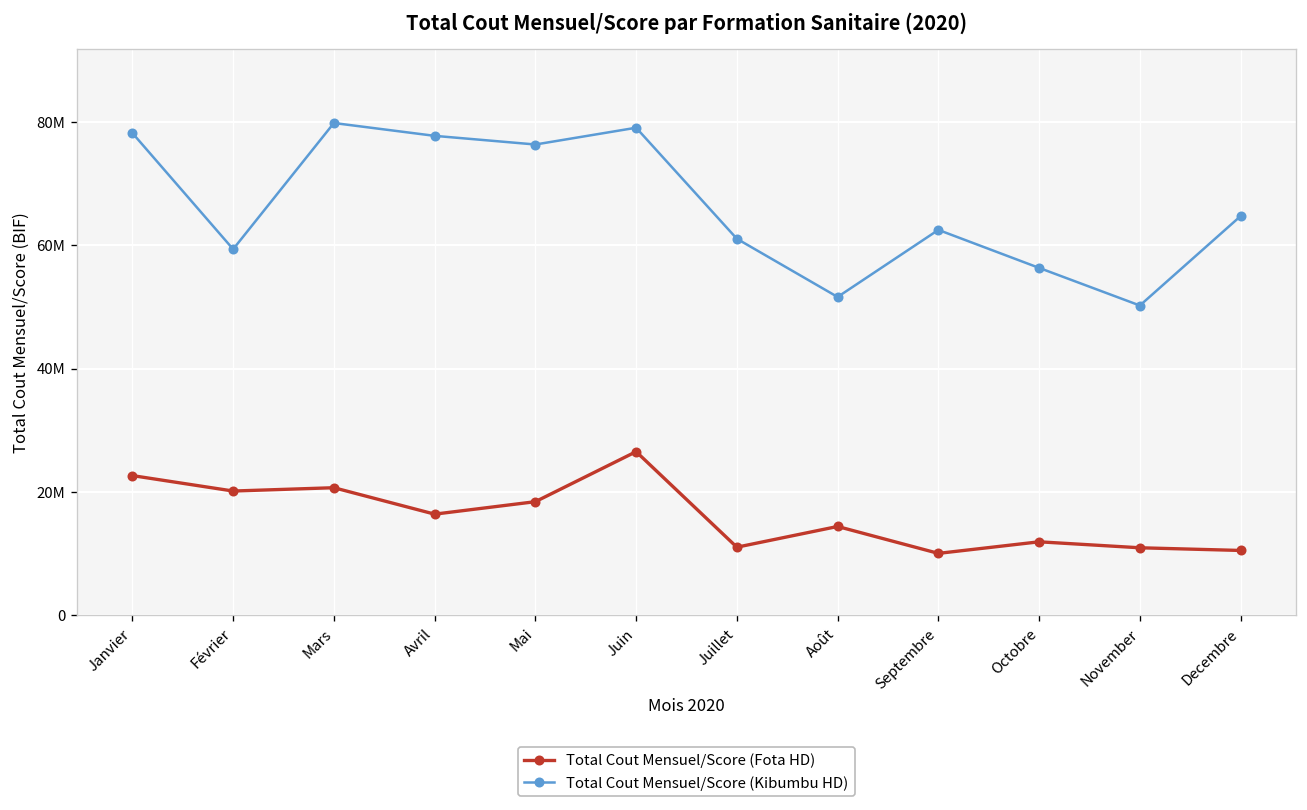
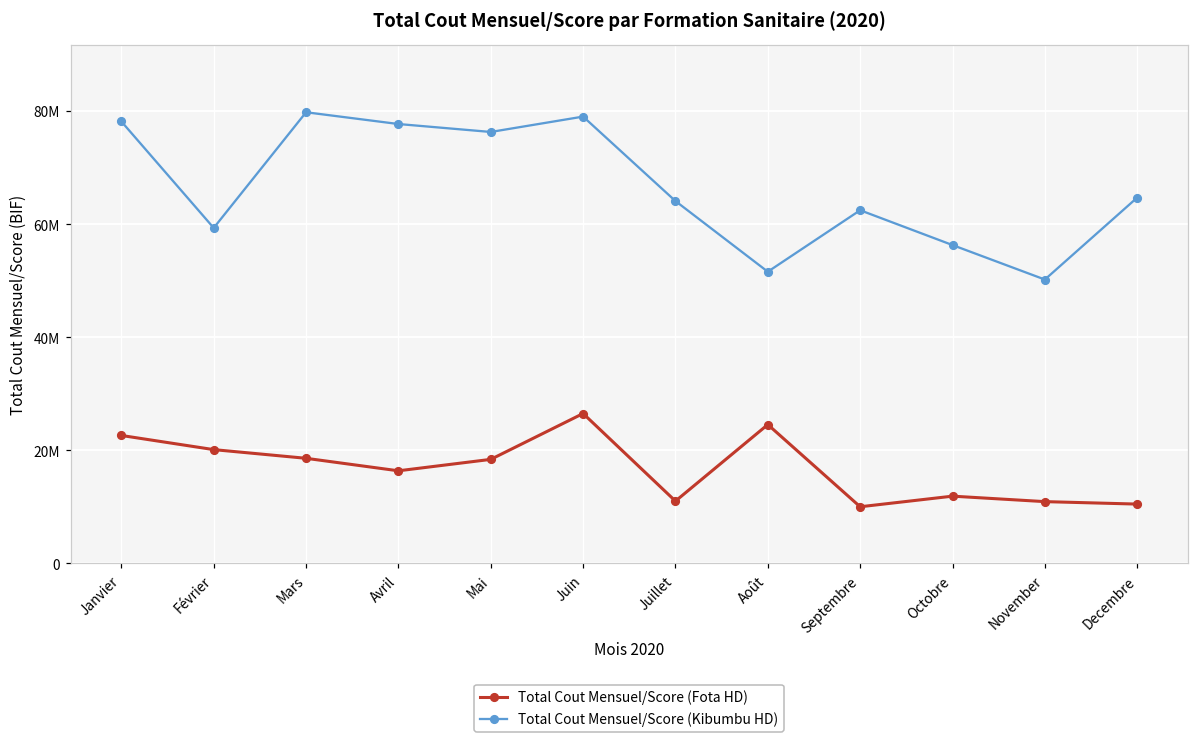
Total Cout Mensuel/Score (Fota HD), Mars: 21000000 -> 19000000
Total Cout Mensuel/Score (Kibumbu HD), Juillet: 61000000 -> 64000000
Total Cout Mensuel/Score (Fota HD), Août: 14000000 -> 25000000
